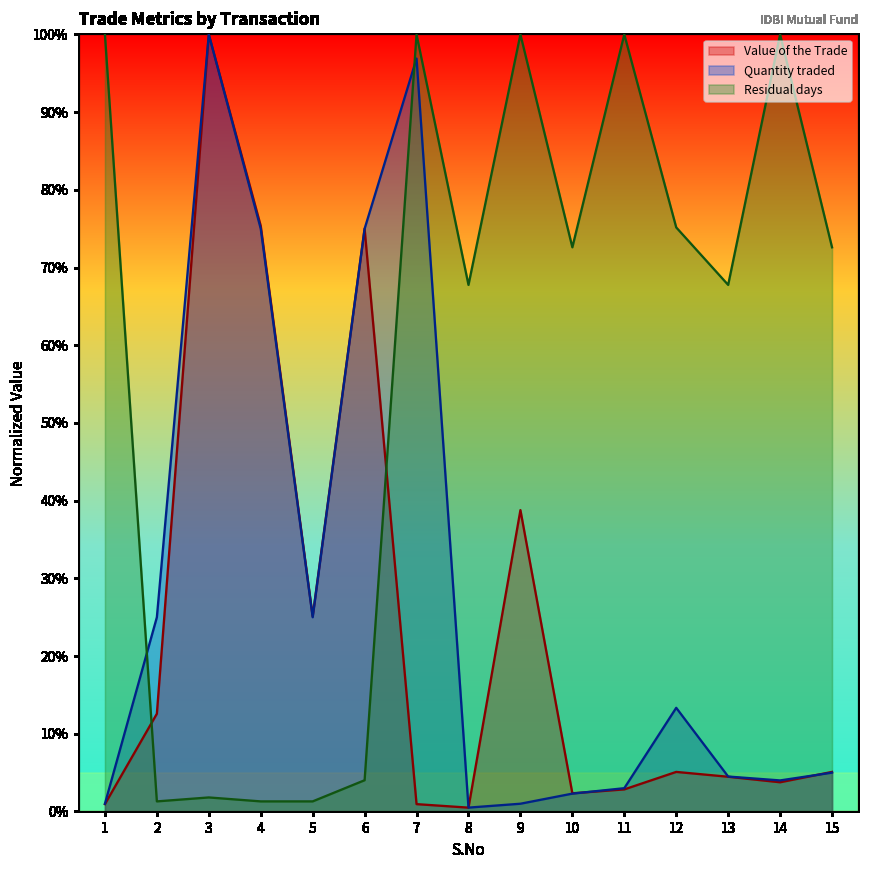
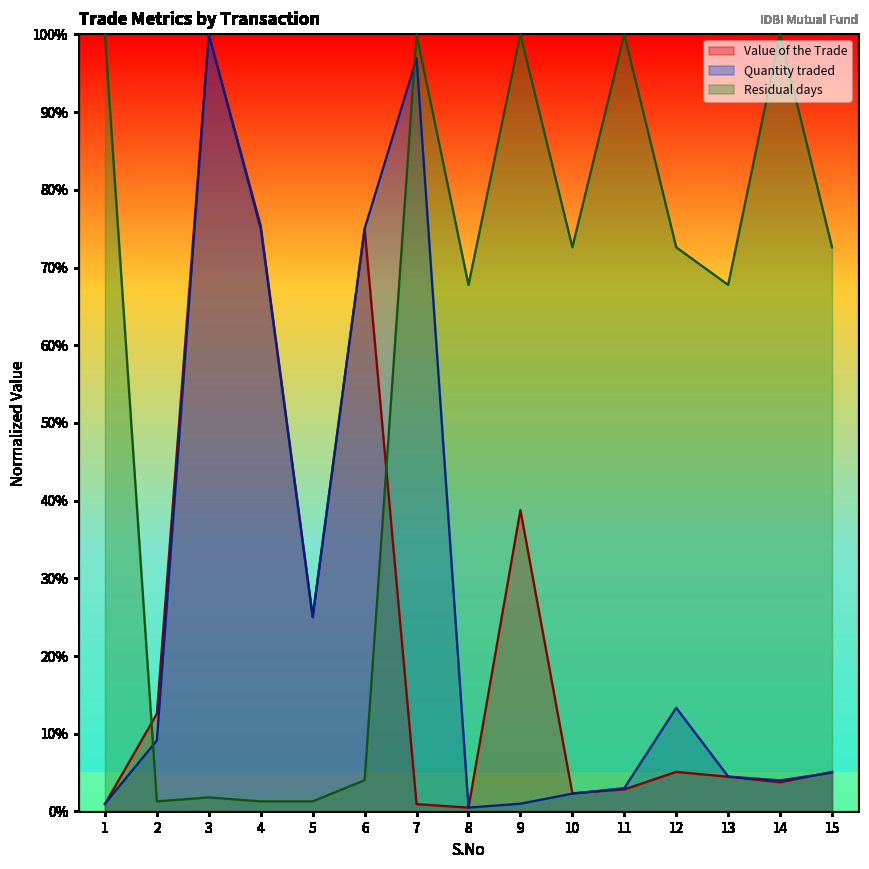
Quantity traded, 2: 25% -> 9%
Residual days, 12: 75% -> 73%
